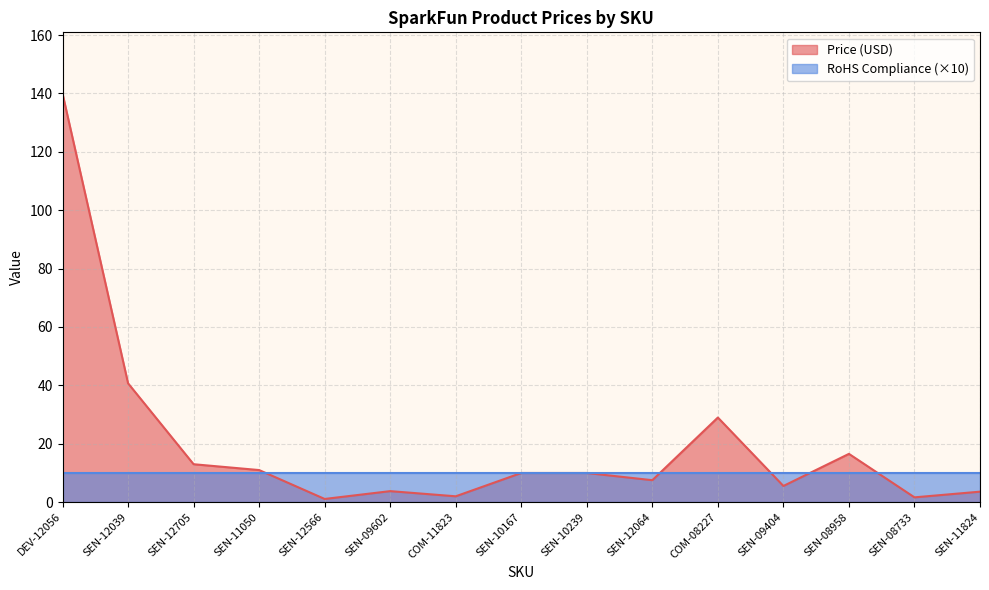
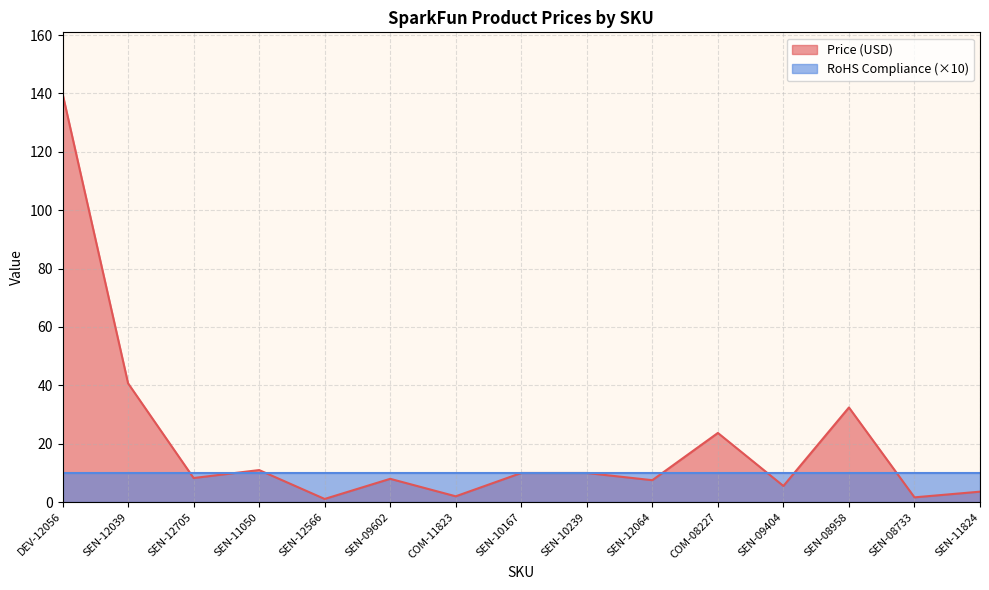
Price (USD), SEN-12705: 13 -> 8
Price (USD), SEN-09602: 4 -> 8
Price (USD), COM-08227: 29 -> 24
Price (USD), SEN-08958: 17 -> 32
